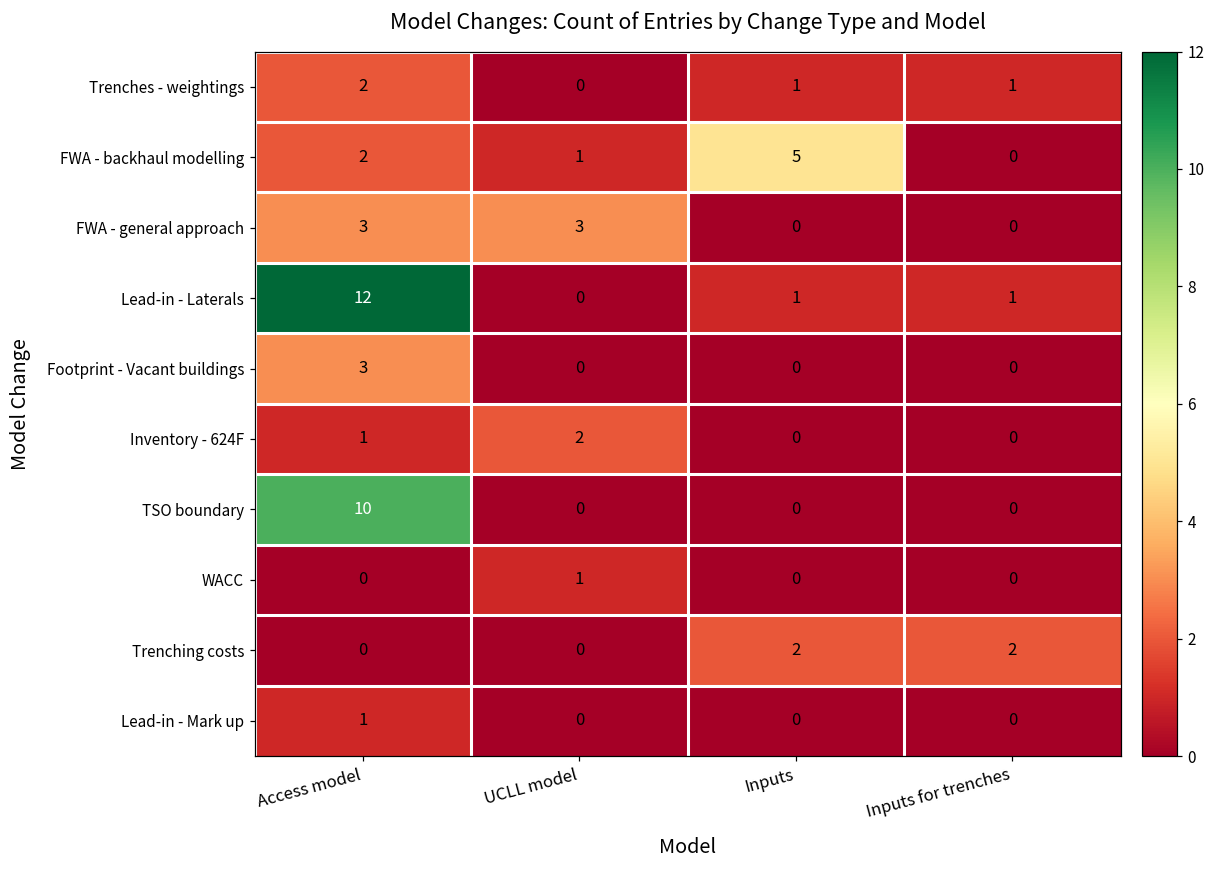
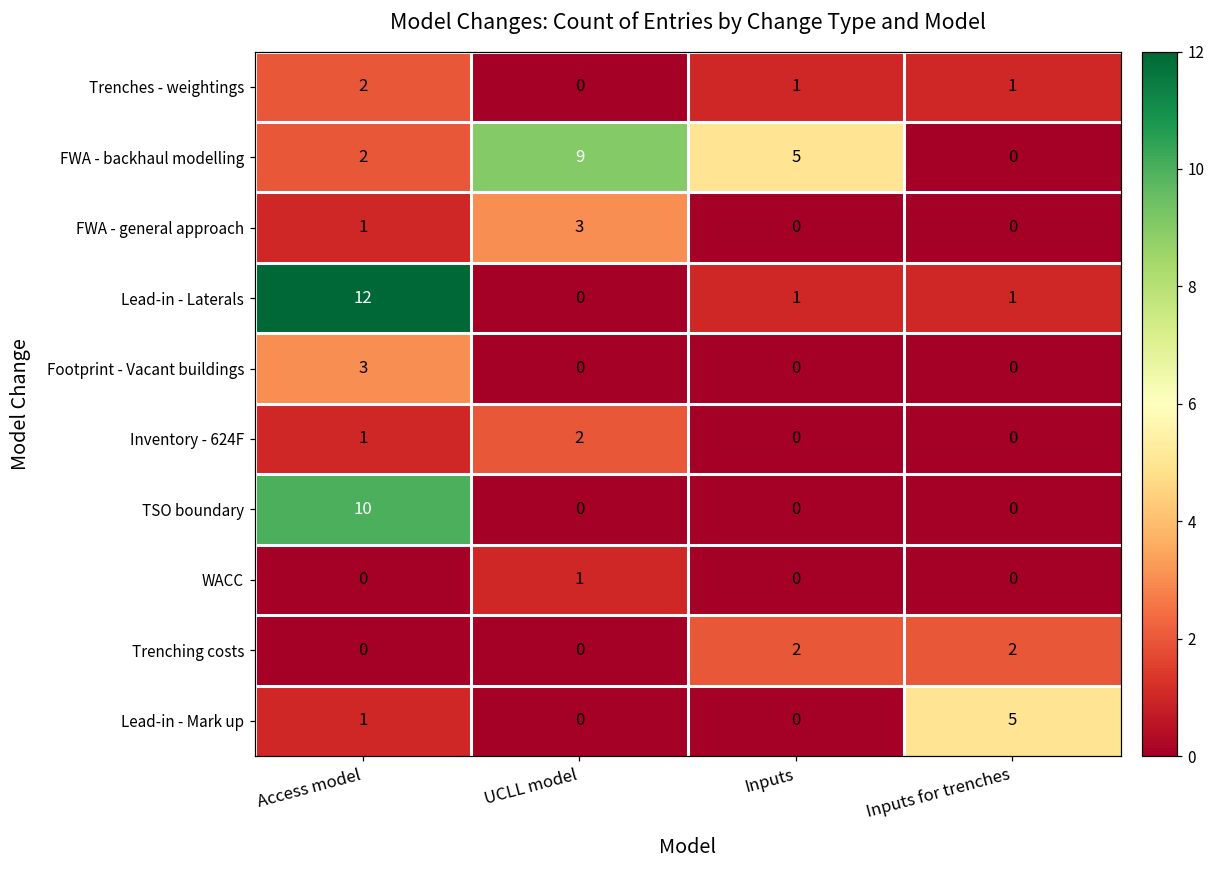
FWA - backhaul modelling, UCLL model: 1 -> 9
FWA - general approach, Access model: 3 -> 1
Lead-in - Mark up, Inputs for trenches: 0 -> 5
